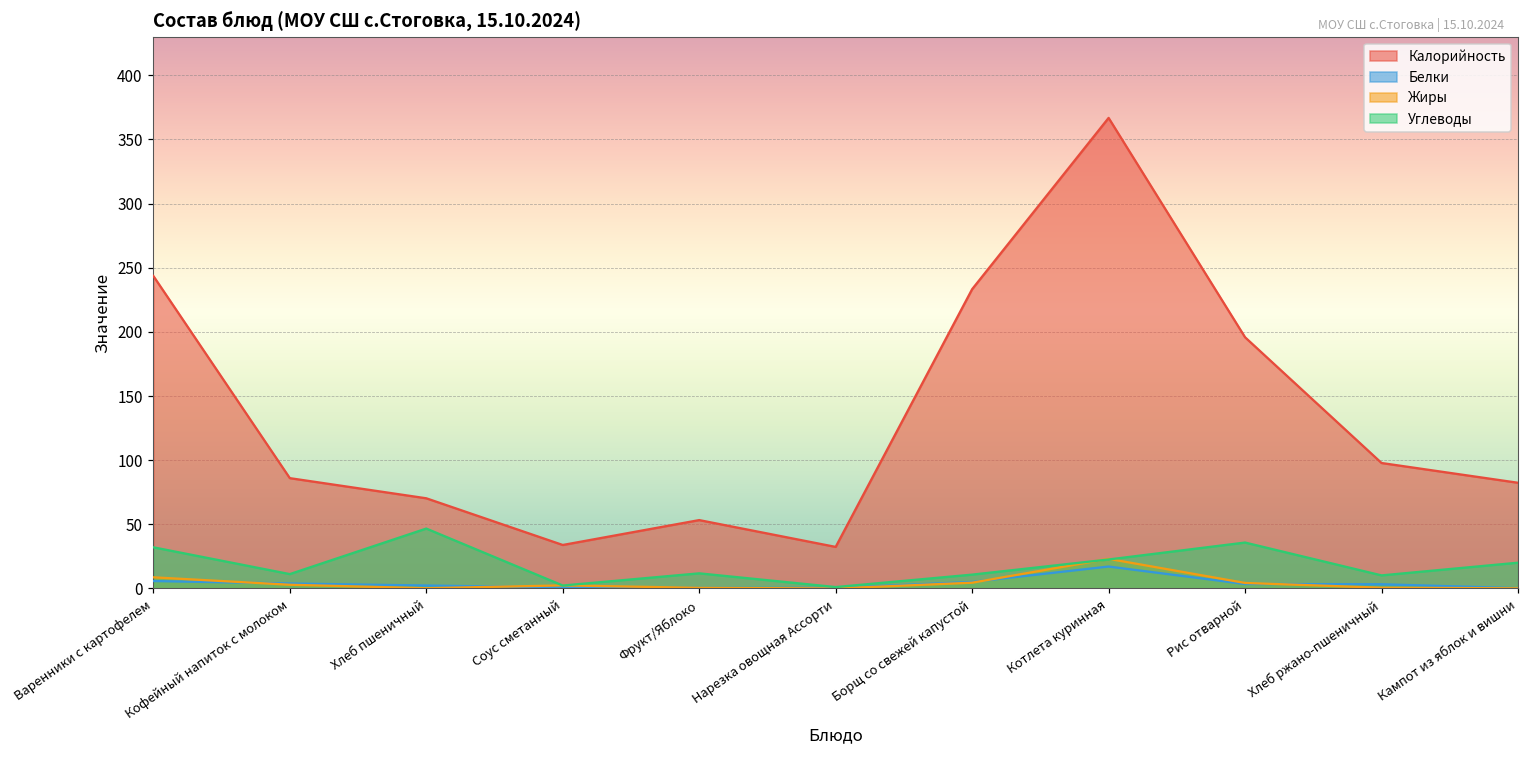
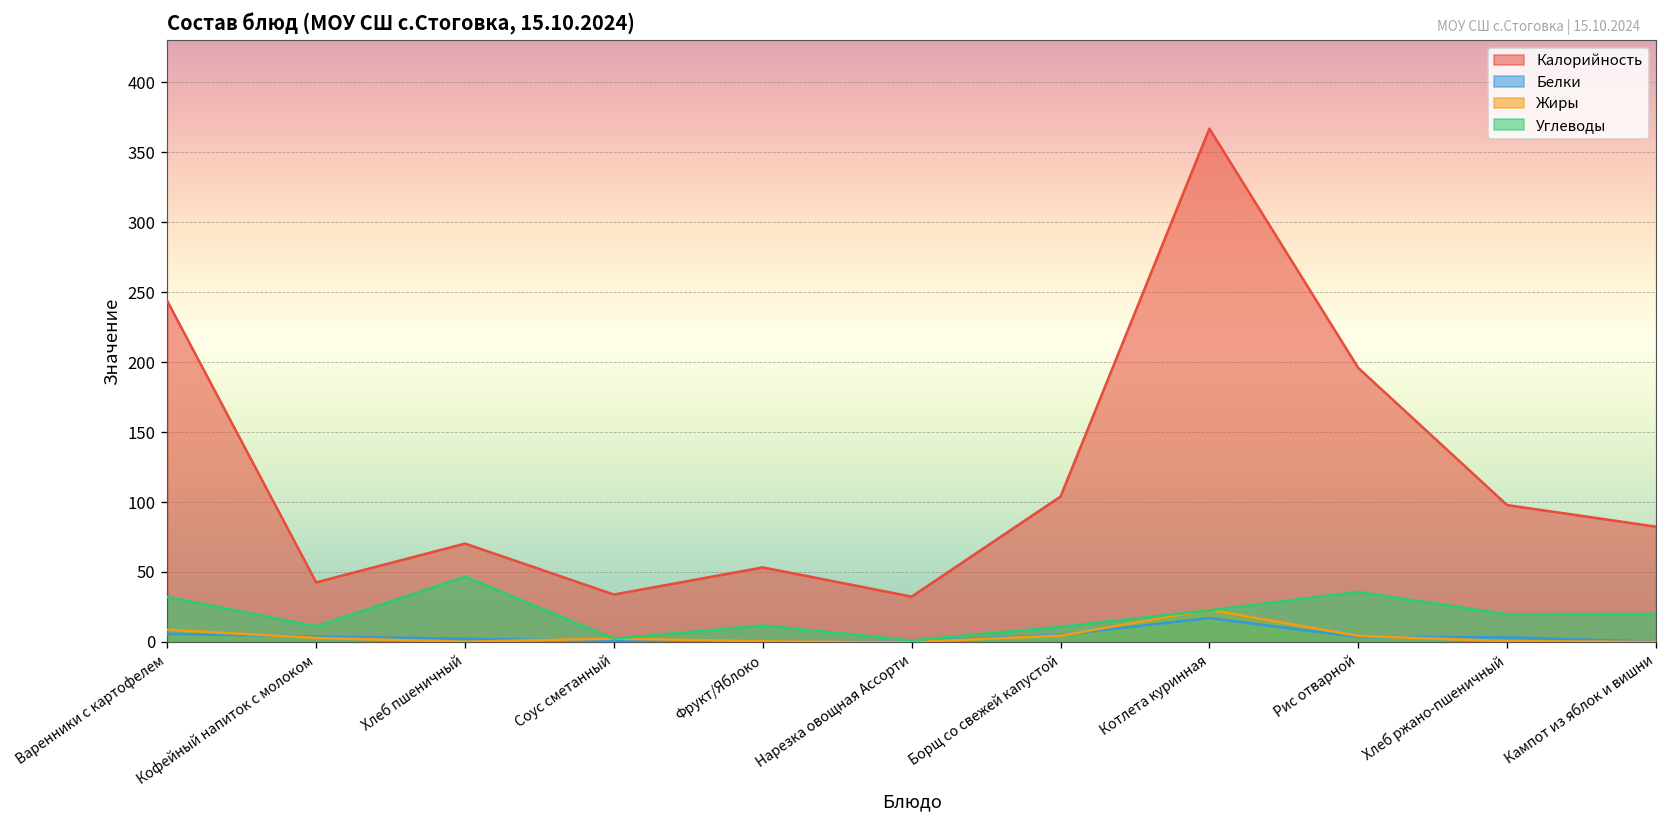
Калорийность, Кофейный напиток с молоком: 86 -> 43
Калорийность, Борщ со свежей капустой: 233 -> 104
Углеводы, Хлеб ржано-пшеничный: 10 -> 20
